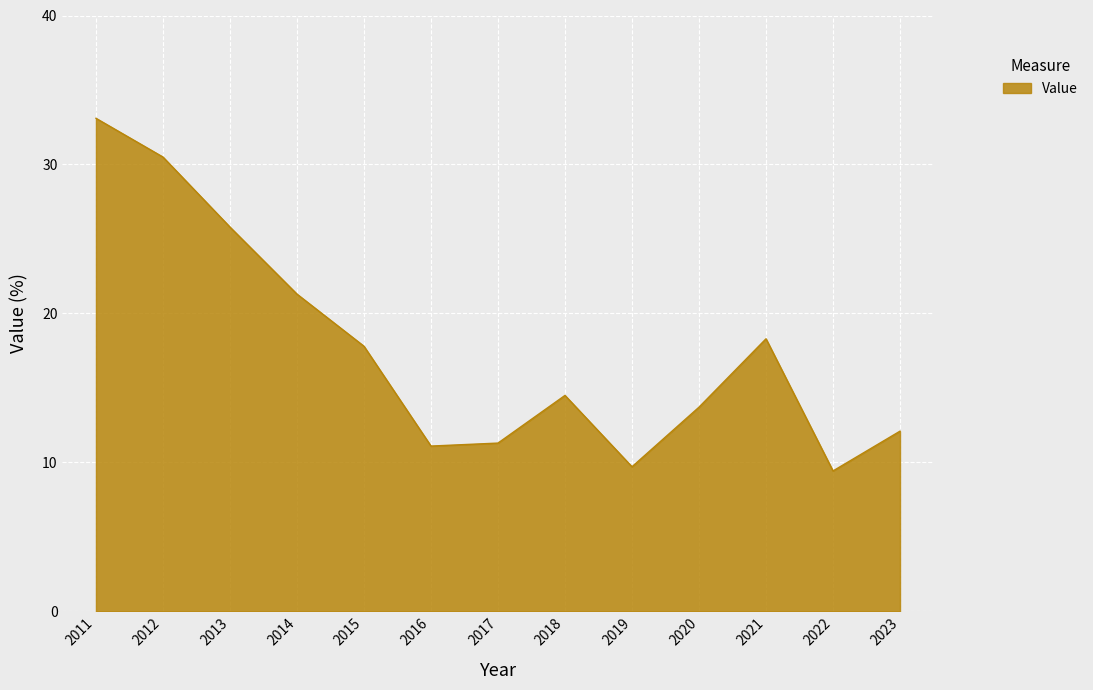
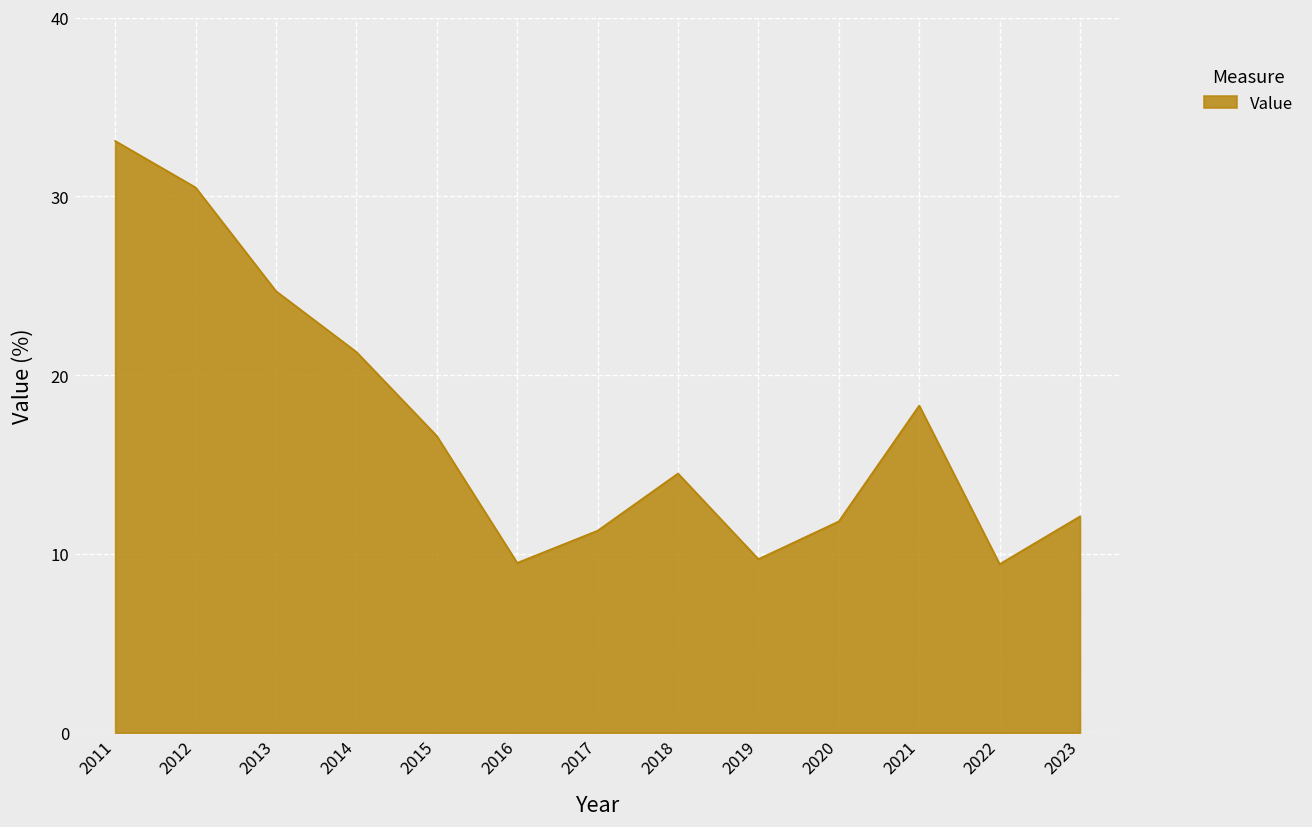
2013: 25.8 -> 24.7
2015: 17.8 -> 16.6
2016: 11.1 -> 9.5
2020: 13.7 -> 11.8
